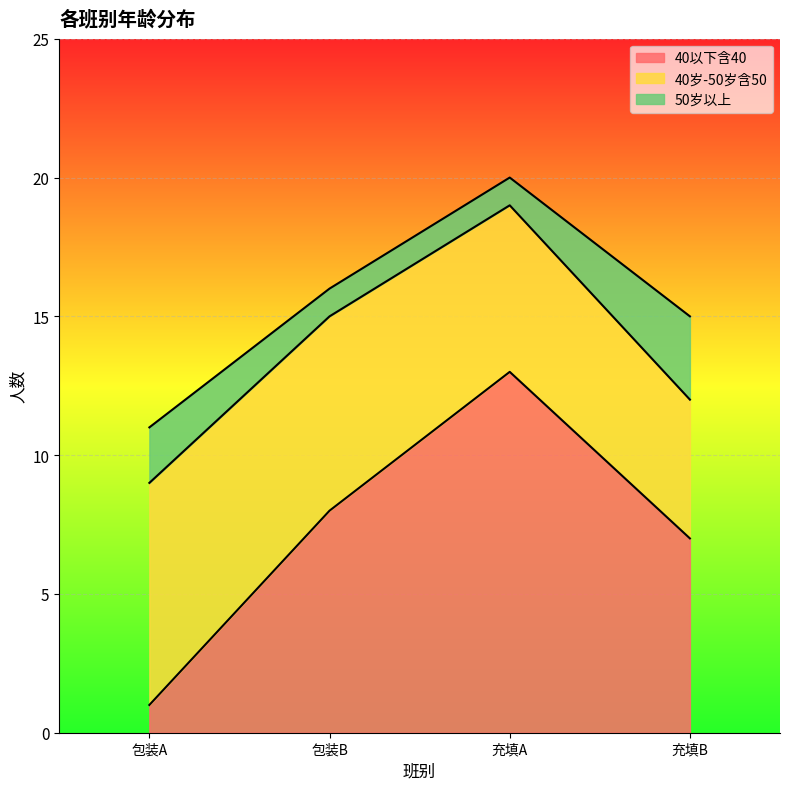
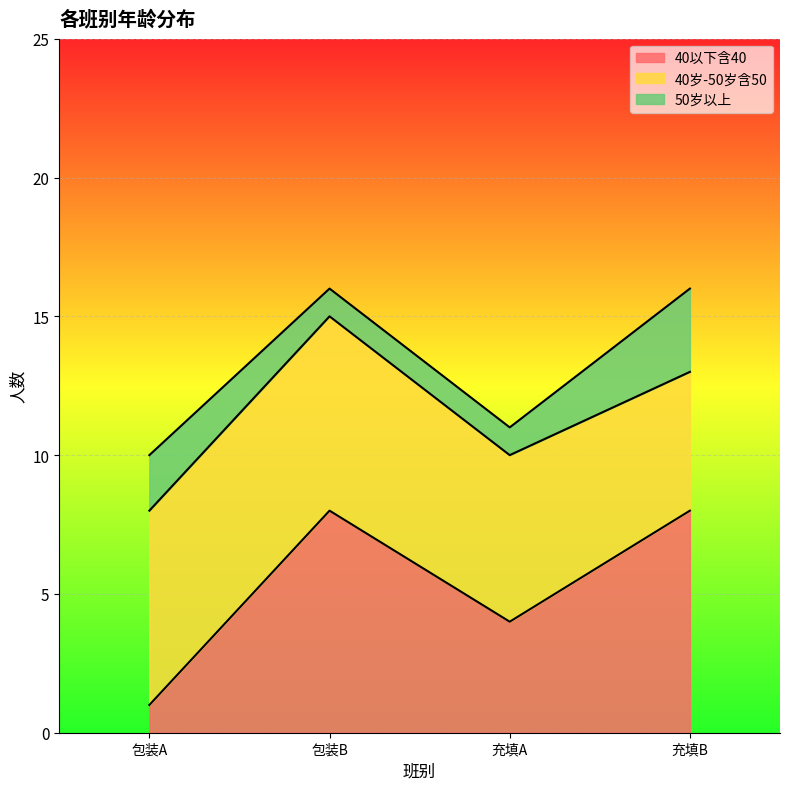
40岁-50岁含50, 包装A: 8 -> 7
40以下含40, 充填A: 13 -> 4
40以下含40, 充填B: 7 -> 8
